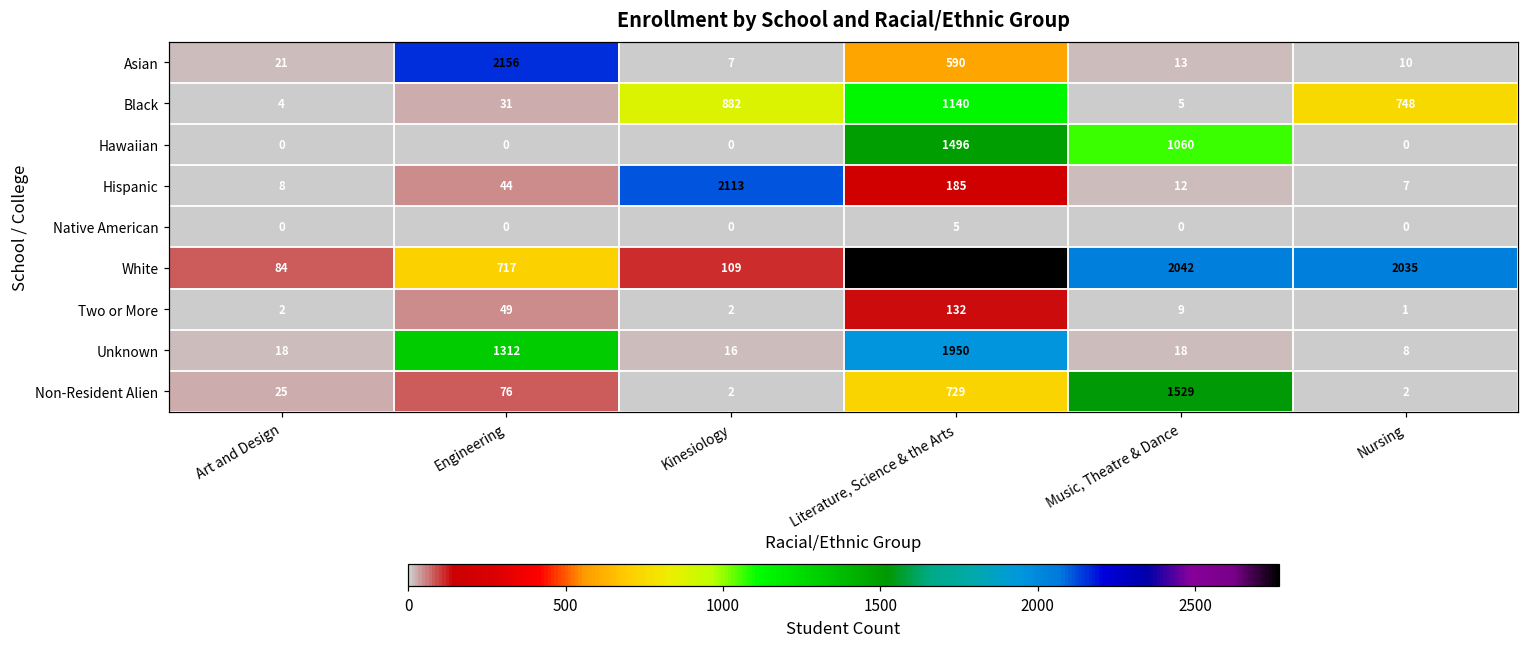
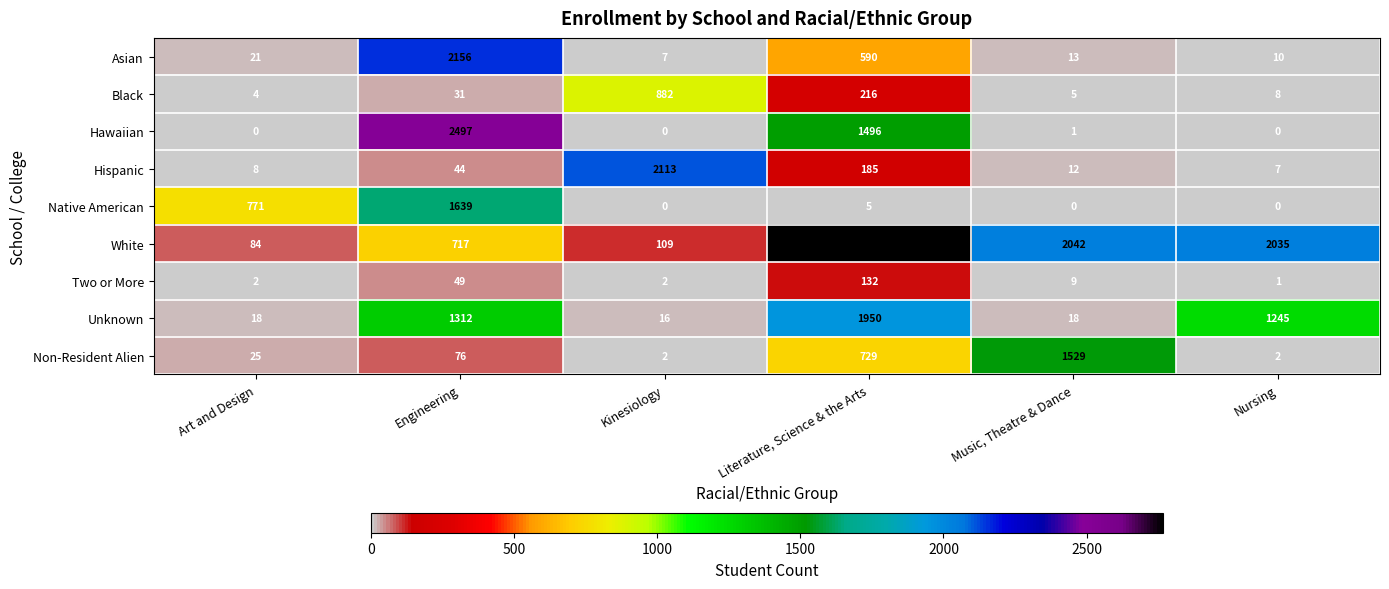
Black, Literature, Science & the Arts: 1140 -> 216
Black, Nursing: 748 -> 8
Hawaiian, Engineering: 0 -> 2497
Hawaiian, Music, Theatre & Dance: 1060 -> 1
Native American, Art and Design: 0 -> 771
Native American, Engineering: 0 -> 1639
Unknown, Nursing: 8 -> 1245
